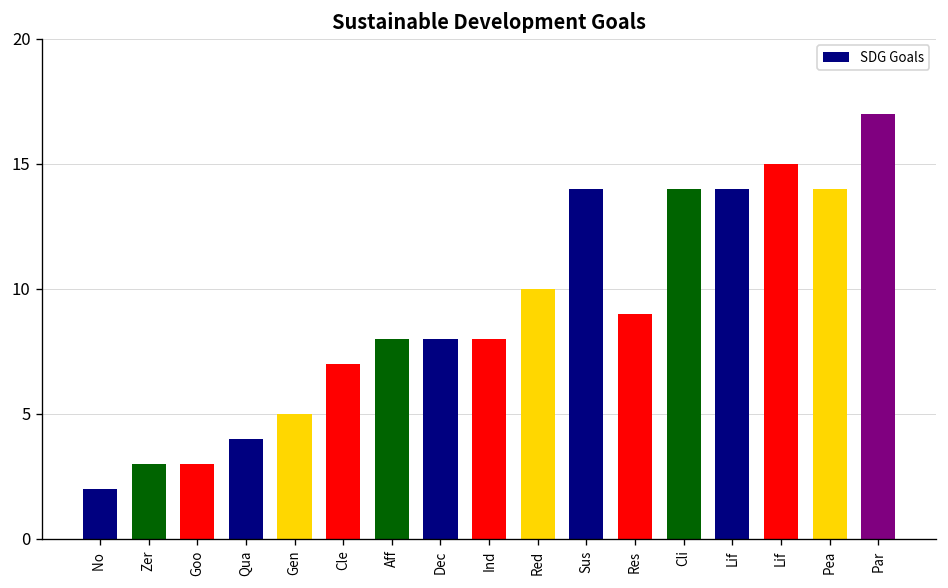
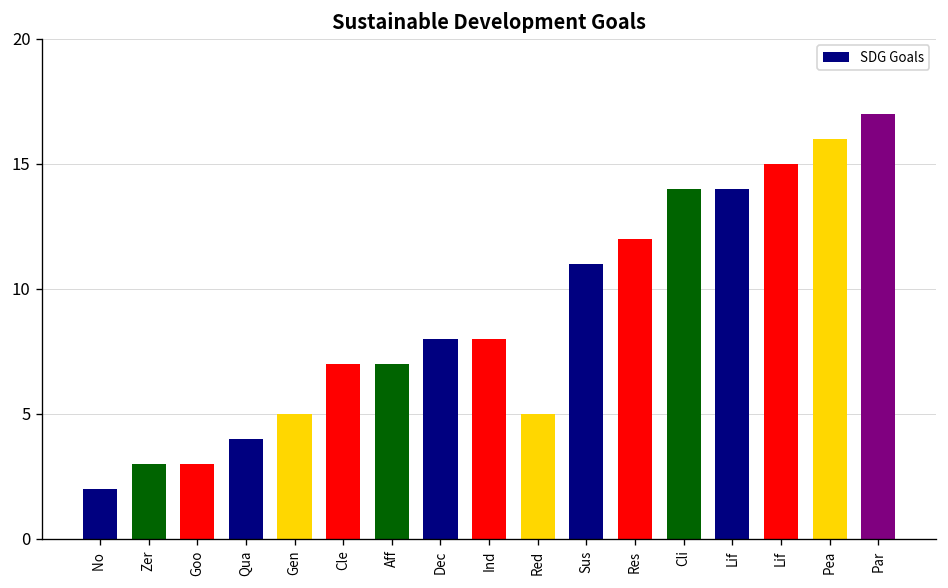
Aff: 8 -> 7
Red: 10 -> 5
Sus: 14 -> 11
Res: 9 -> 12
Pea: 14 -> 16
